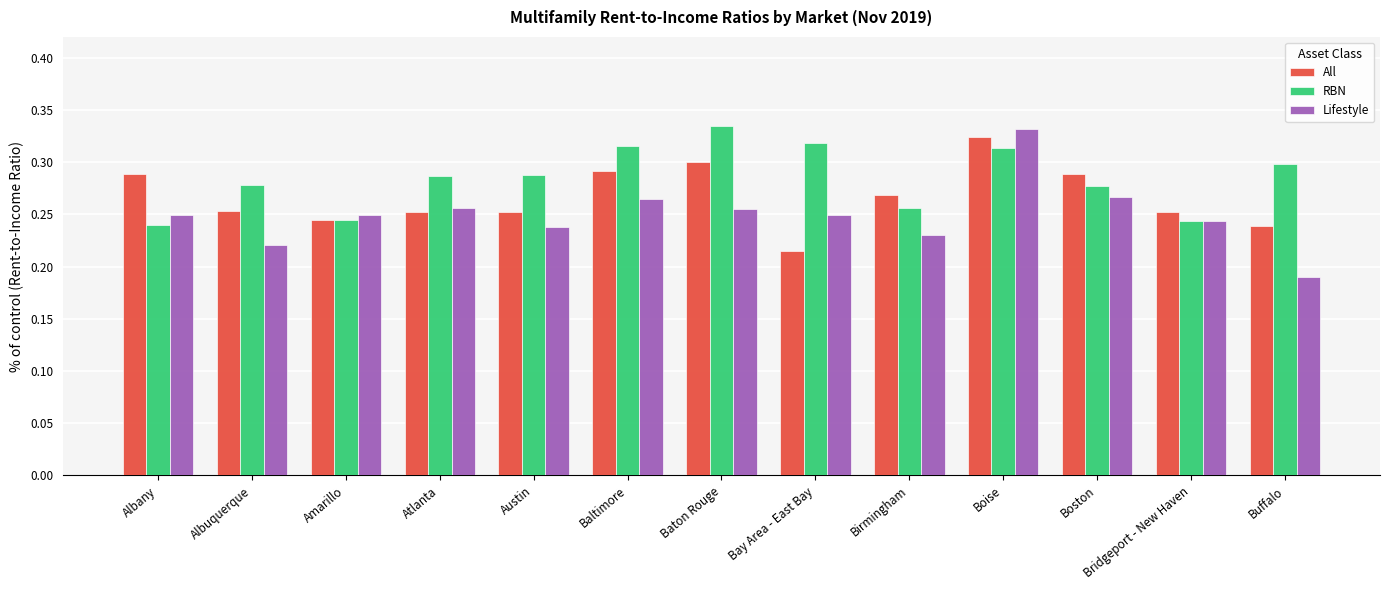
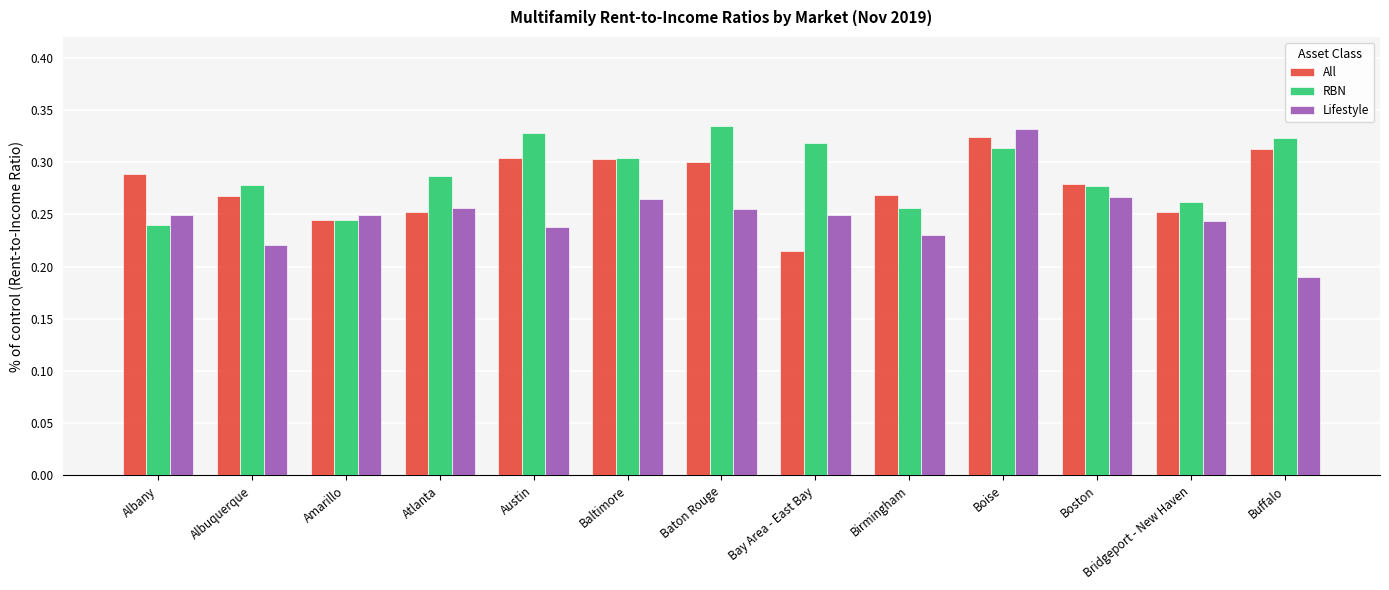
All, Albuquerque: 0.253 -> 0.268
All, Austin: 0.252 -> 0.304
RBN, Austin: 0.287 -> 0.328
All, Baltimore: 0.292 -> 0.303
RBN, Baltimore: 0.315 -> 0.304
All, Boston: 0.289 -> 0.279
RBN, Bridgeport - New Haven: 0.244 -> 0.262
All, Buffalo: 0.239 -> 0.313
RBN, Buffalo: 0.298 -> 0.324
